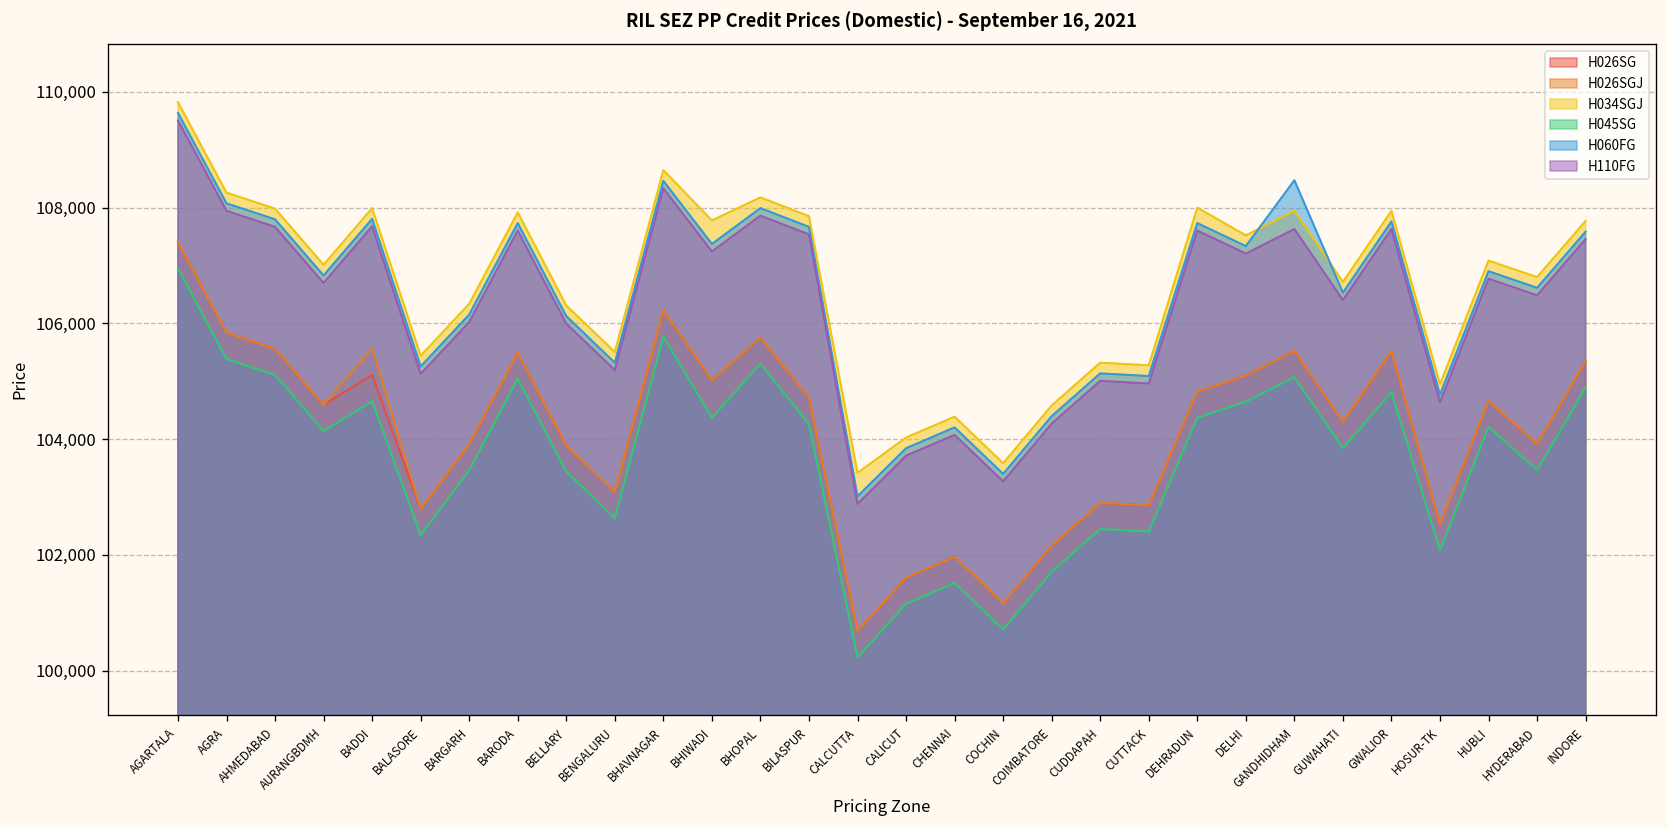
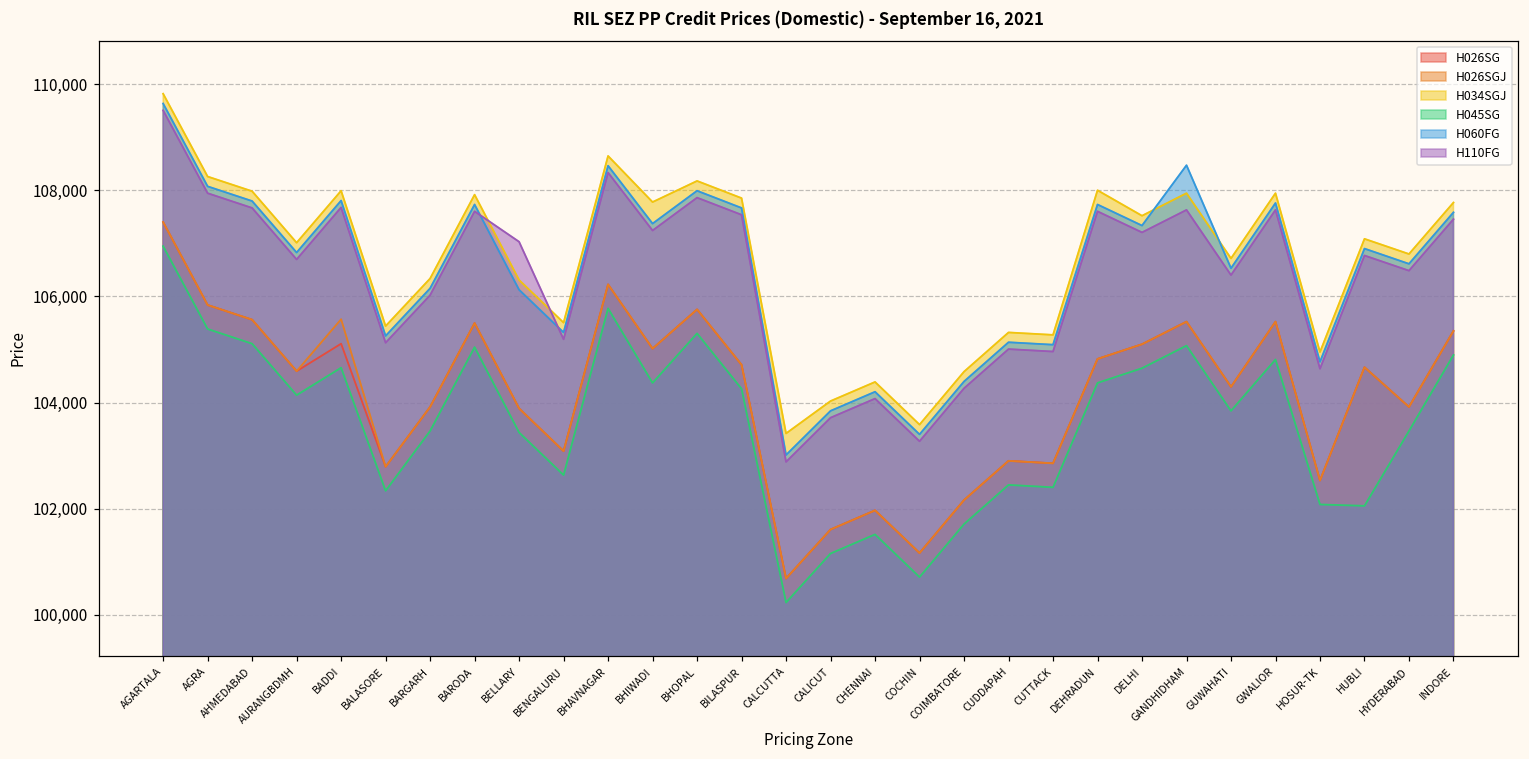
H110FG, BELLARY: 106,000 -> 107,000
H045SG, HUBLI: 104,200 -> 102,100
